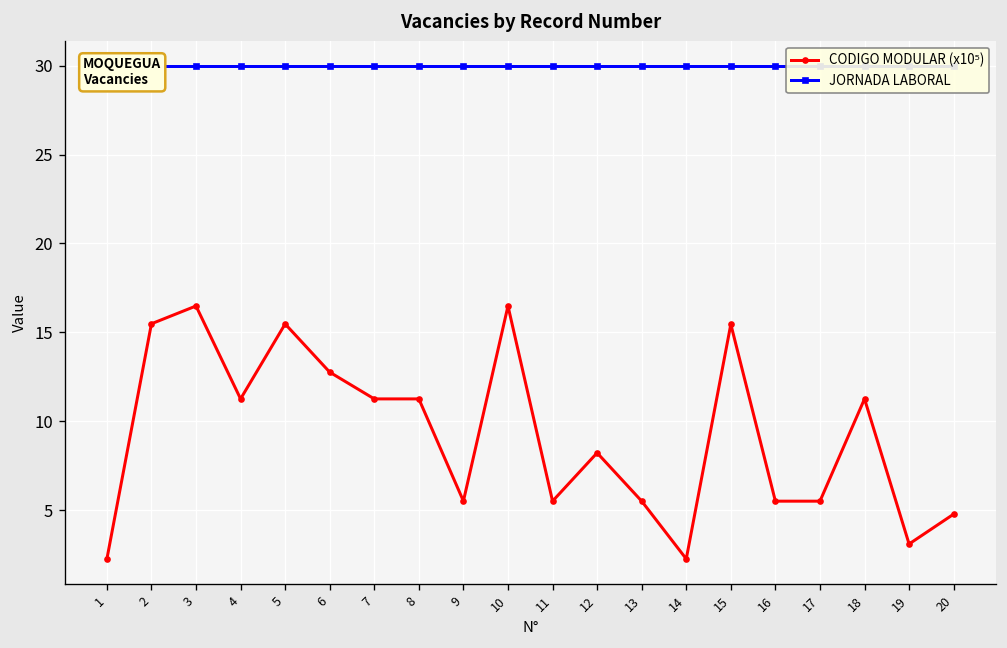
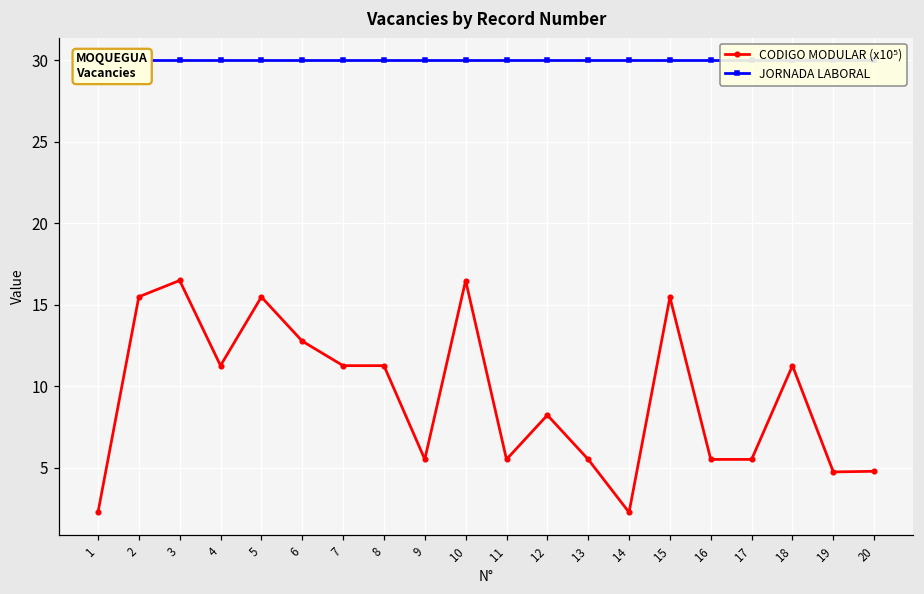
CODIGO MODULAR (x10⁵), 19: 3.1 -> 4.7
